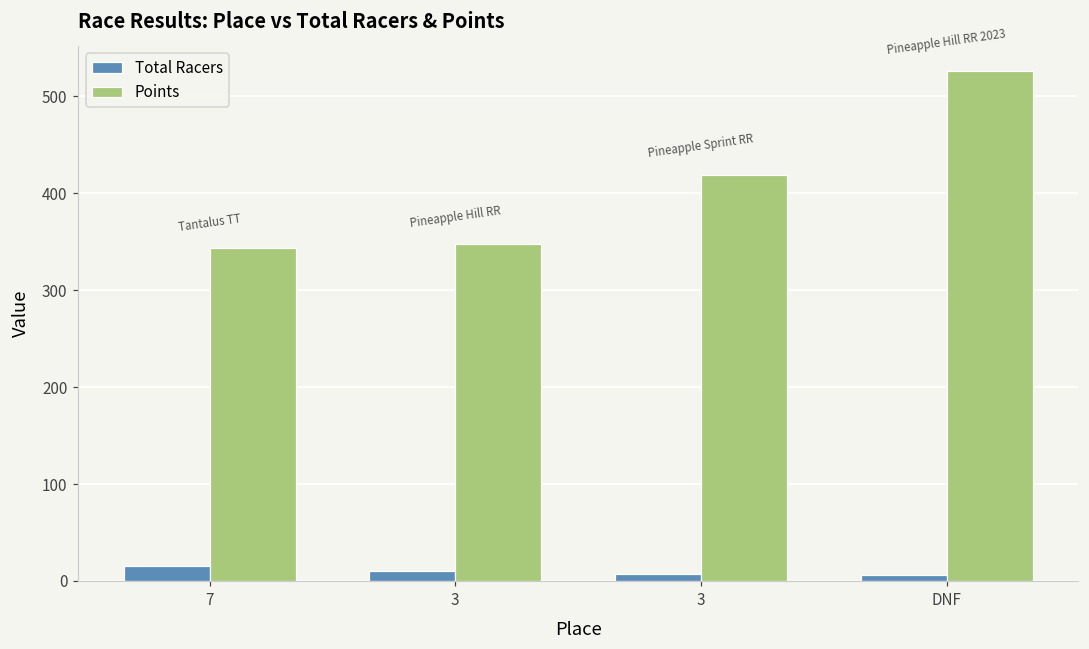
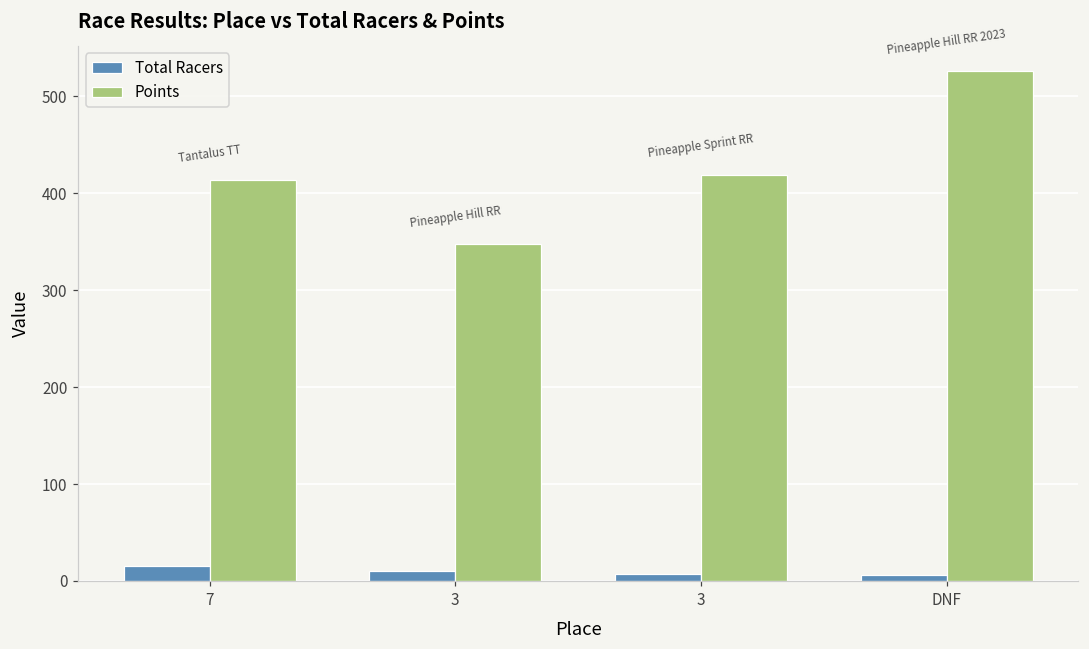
Points, 7: 340 -> 410
